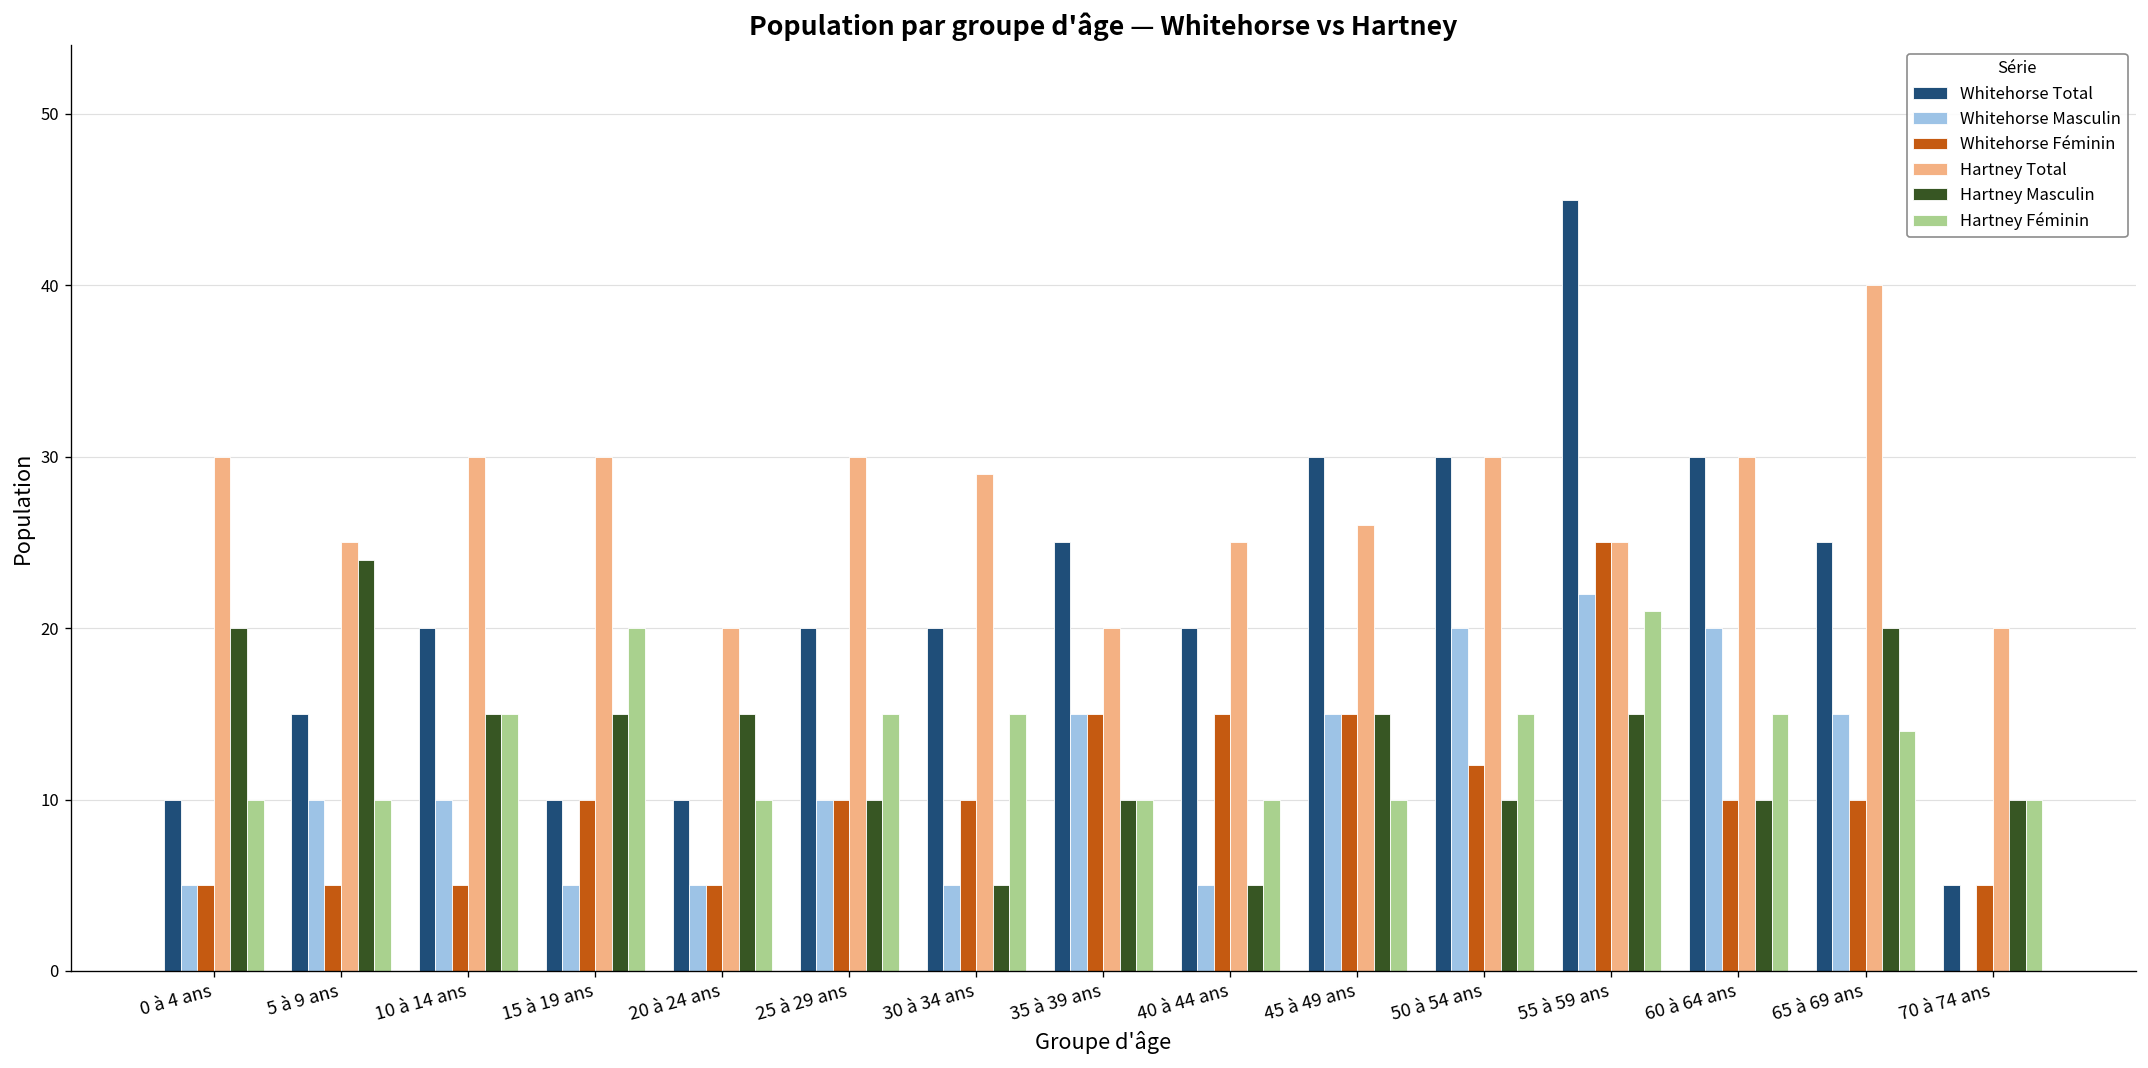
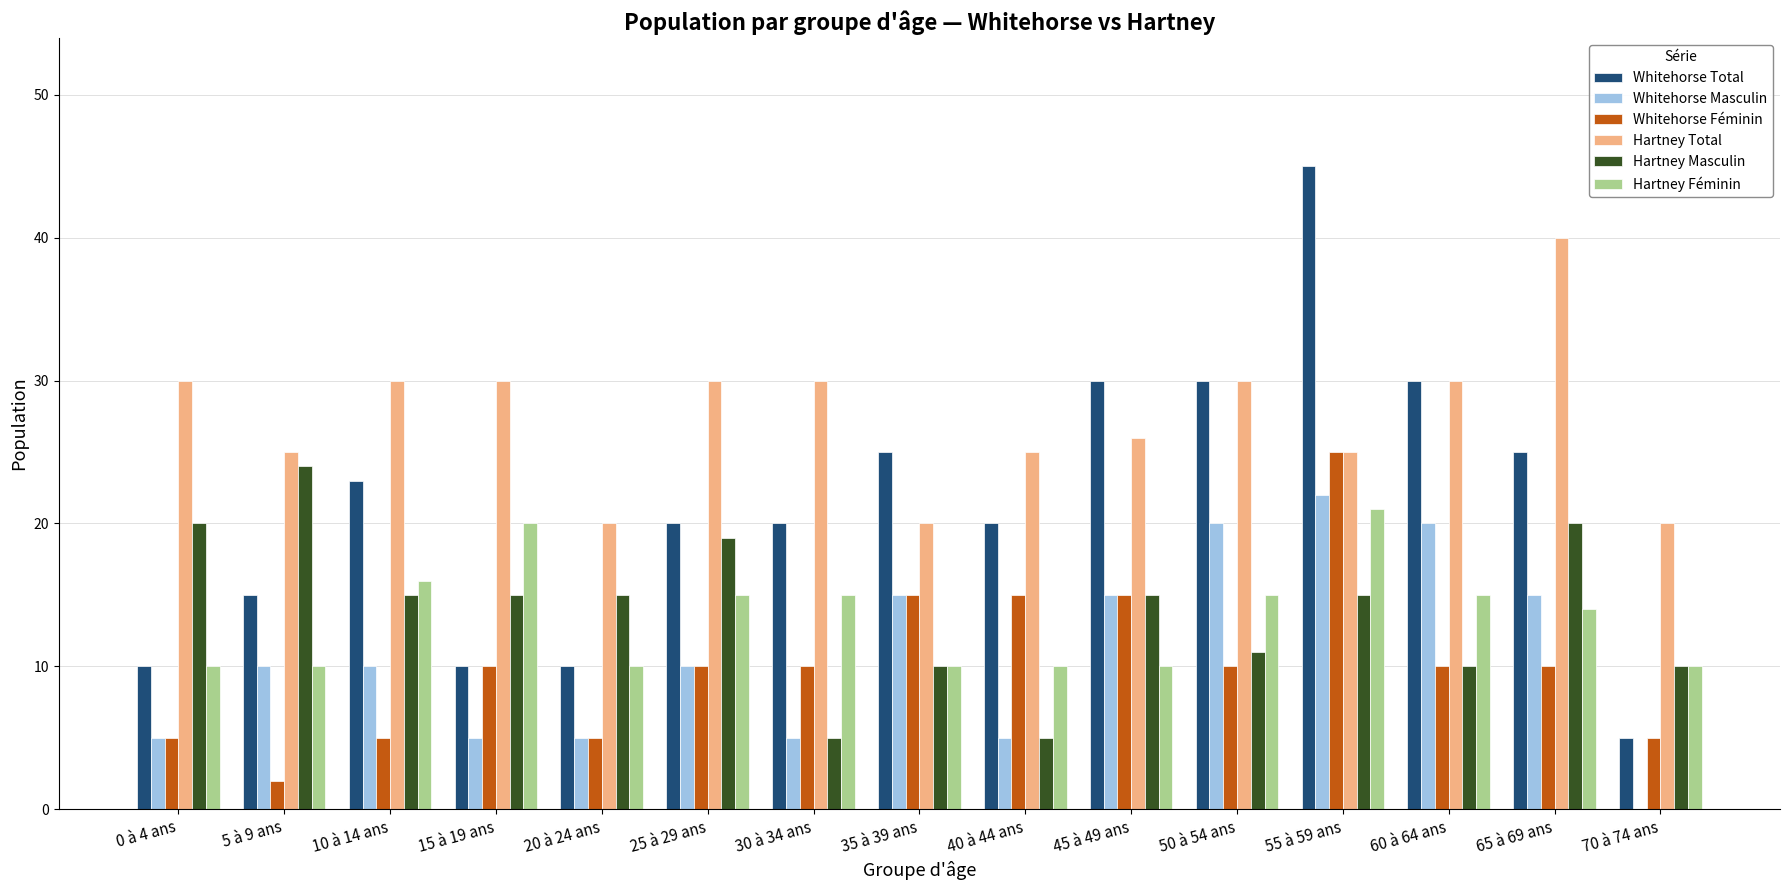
Whitehorse Féminin, 5 à 9 ans: 5 -> 2
Whitehorse Total, 10 à 14 ans: 20 -> 23
Hartney Féminin, 10 à 14 ans: 15 -> 16
Hartney Masculin, 25 à 29 ans: 10 -> 19
Hartney Total, 30 à 34 ans: 29 -> 30
Whitehorse Féminin, 50 à 54 ans: 12 -> 10
Hartney Masculin, 50 à 54 ans: 10 -> 11
